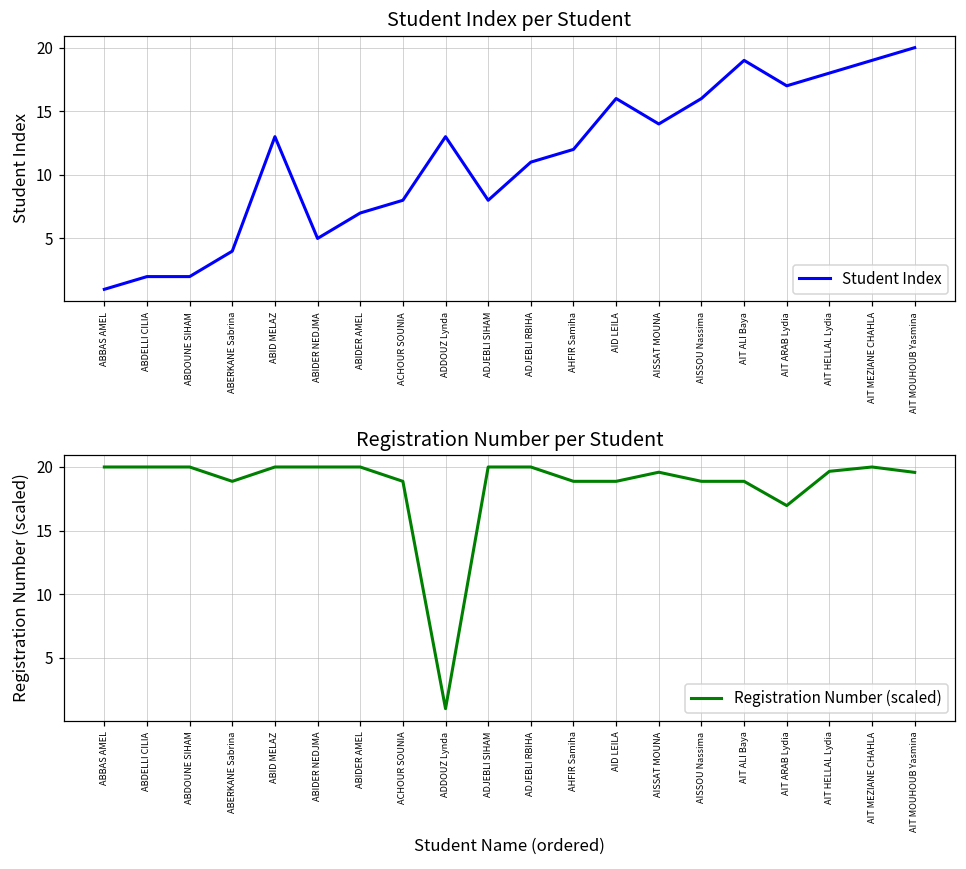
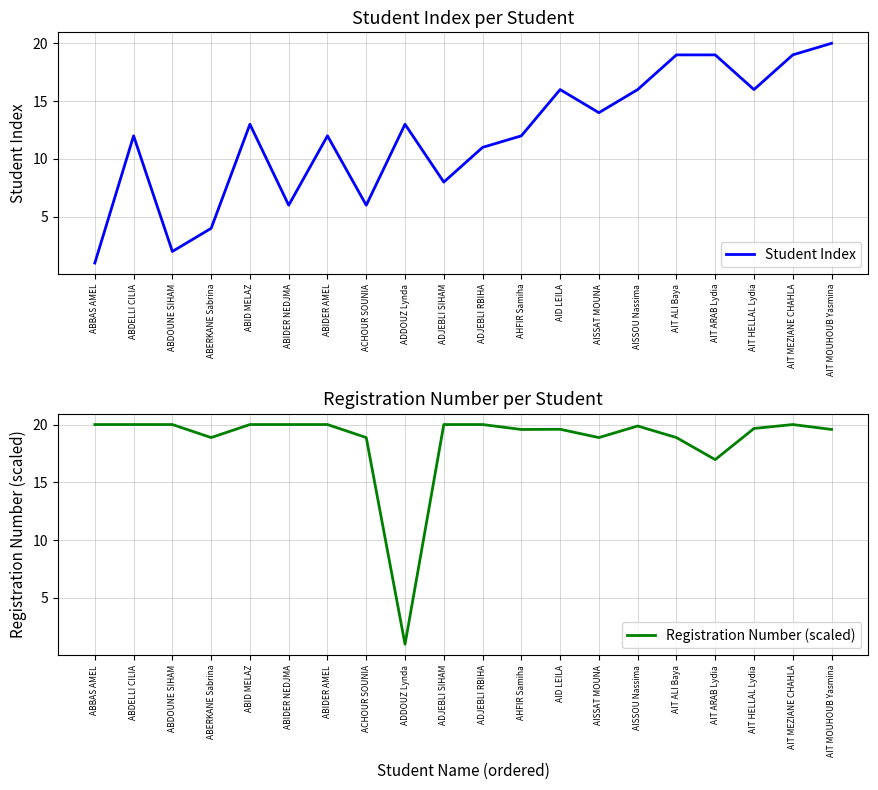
Student Index per Student, ABDELLI CILIA: 2 -> 12
Student Index per Student, ABIDER NEDJMA: 5 -> 6
Student Index per Student, ABIDER AMEL: 7 -> 12
Student Index per Student, ACHOUR SOUNIA: 8 -> 6
Student Index per Student, AIT ARAB Lydia: 17 -> 19
Student Index per Student, AIT HELLAL Lydia: 18 -> 16
Registration Number per Student, AHFIR Samiha: 18.9 -> 19.6
Registration Number per Student, AID LEILA: 18.9 -> 19.6
Registration Number per Student, AISSAT MOUNA: 19.6 -> 18.9
Registration Number per Student, AISSOU Nassima: 18.9 -> 19.9
